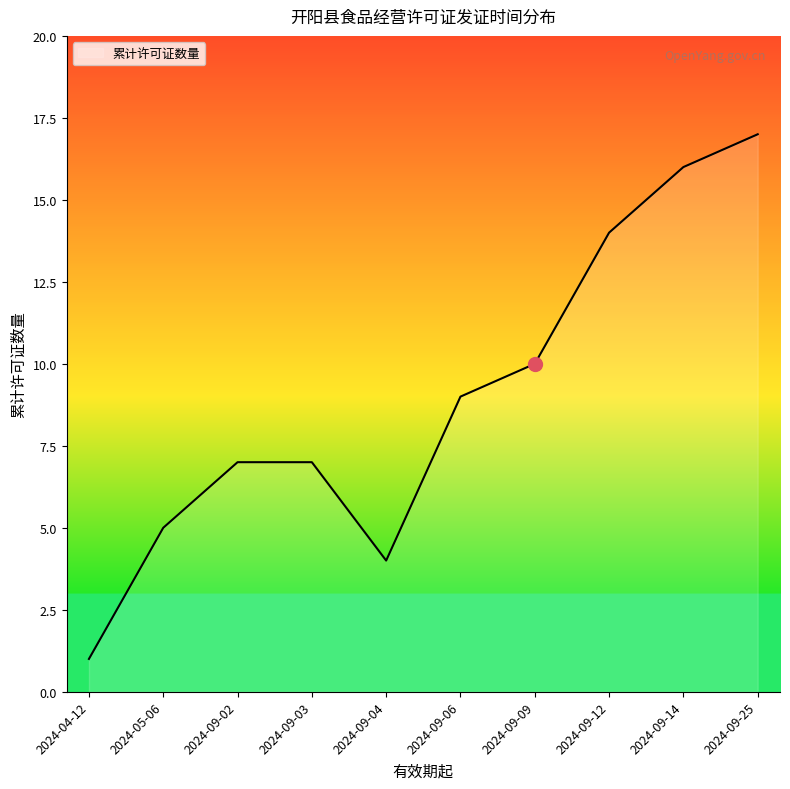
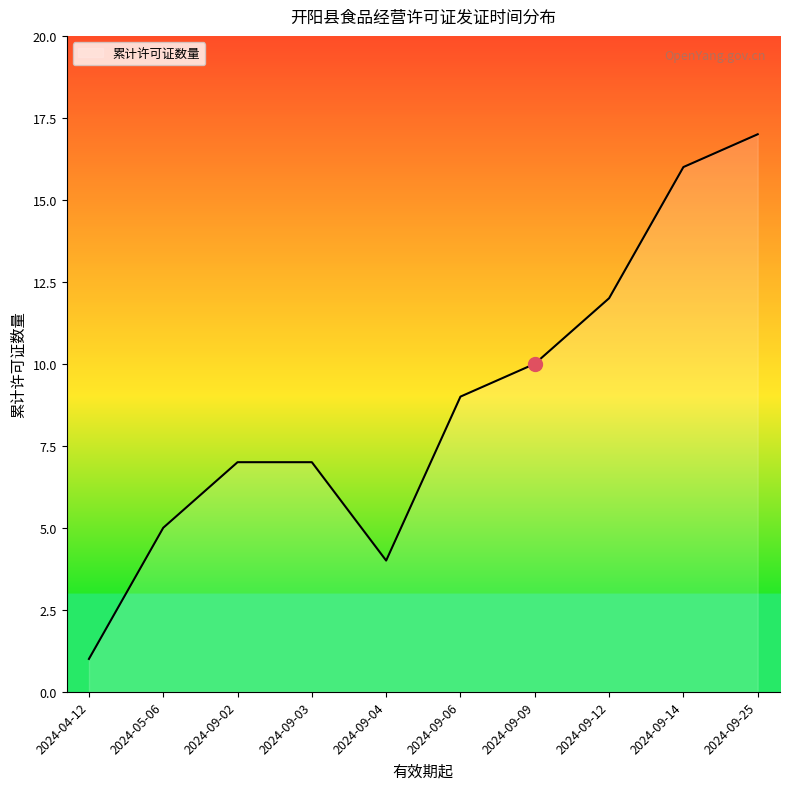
累计许可证数量, 2024-09-12: 14 -> 12
